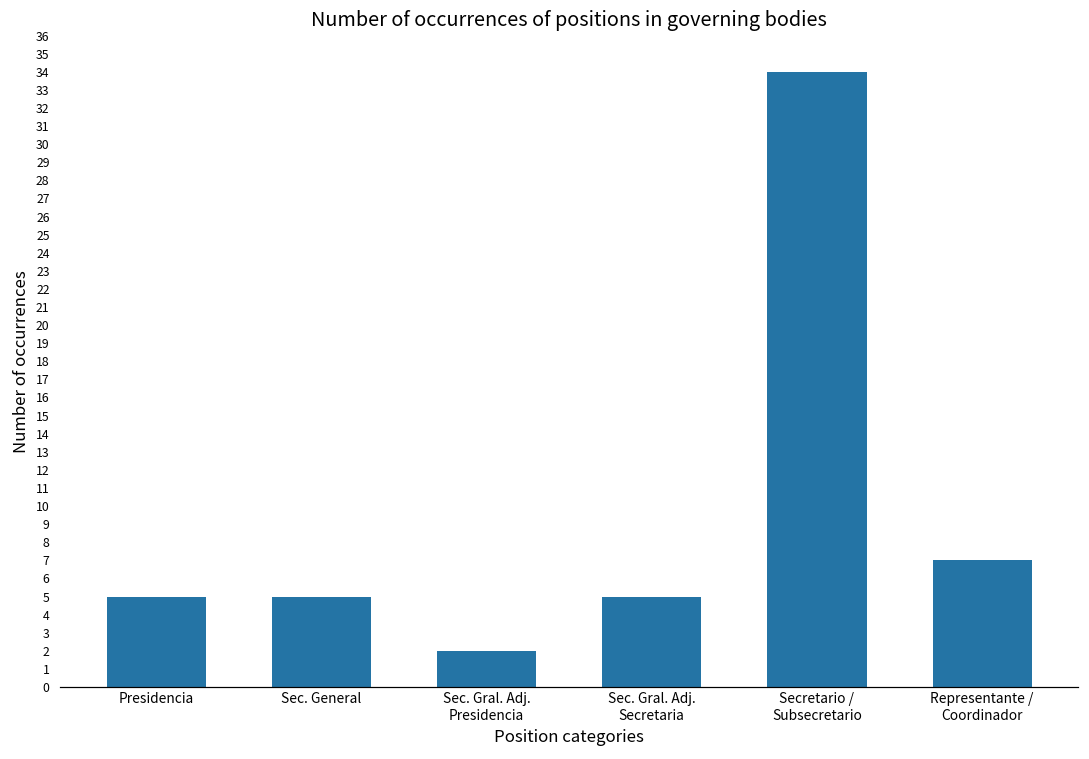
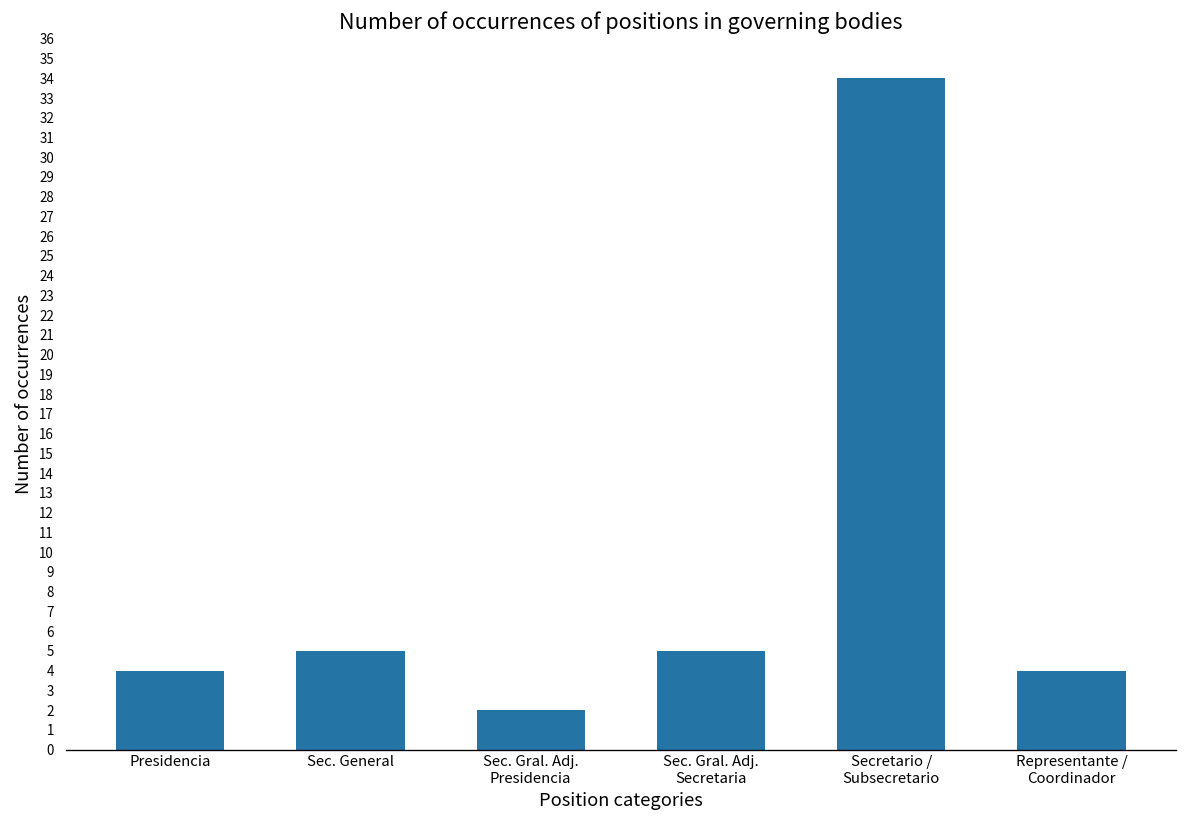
Presidencia: 5 -> 4
Representante / Coordinador: 7 -> 4
